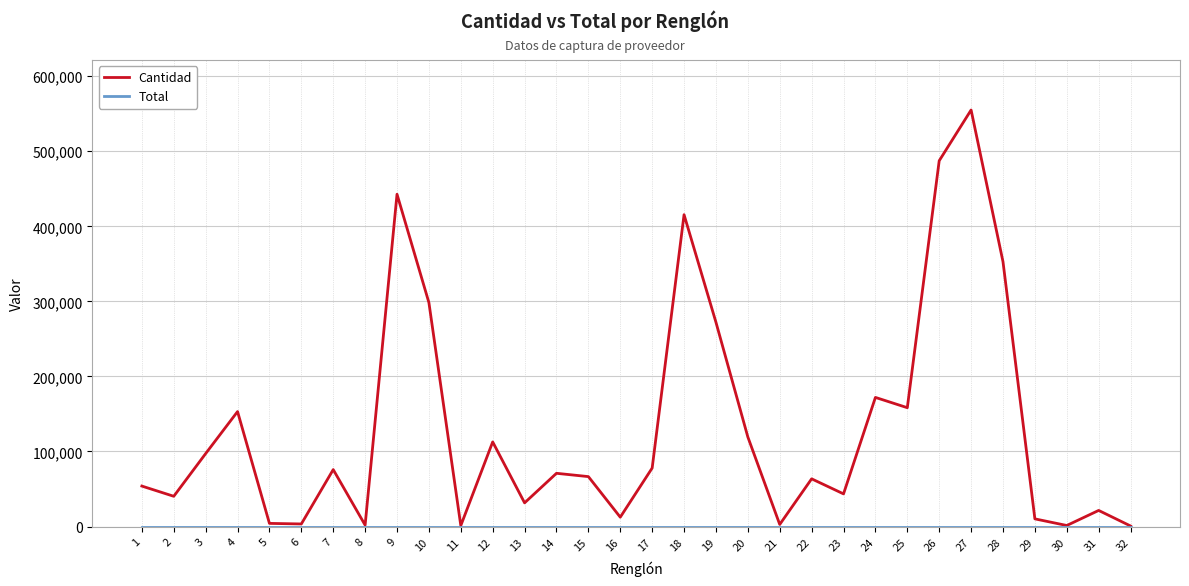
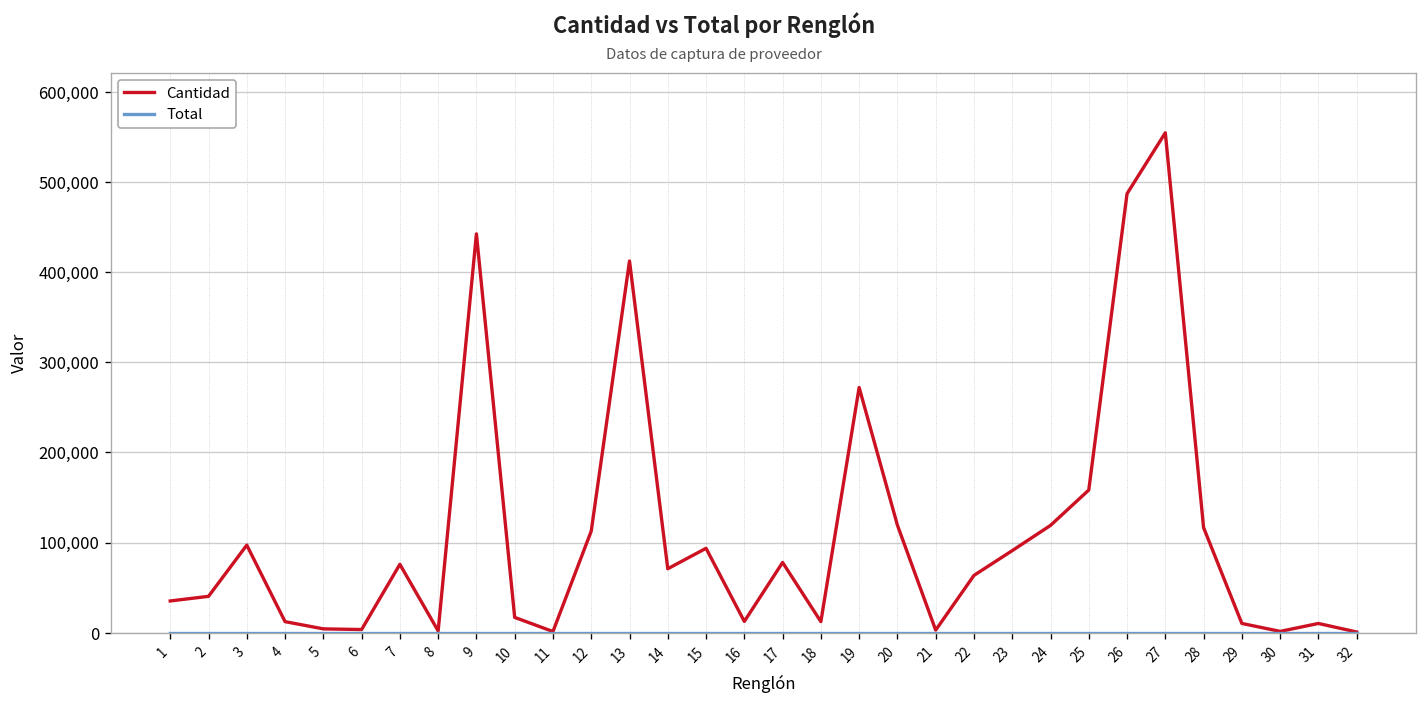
Cantidad, 1: 50,000 -> 40,000
Cantidad, 4: 150,000 -> 10,000
Cantidad, 10: 300,000 -> 20,000
Cantidad, 13: 30,000 -> 410,000
Cantidad, 15: 70,000 -> 90,000
Cantidad, 18: 420,000 -> 10,000
Cantidad, 23: 40,000 -> 90,000
Cantidad, 24: 170,000 -> 120,000
Cantidad, 28: 350,000 -> 120,000
Cantidad, 31: 20,000 -> 10,000
